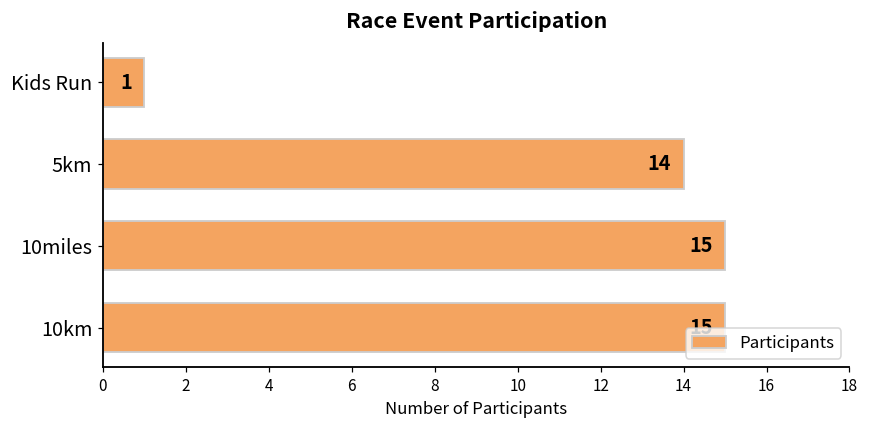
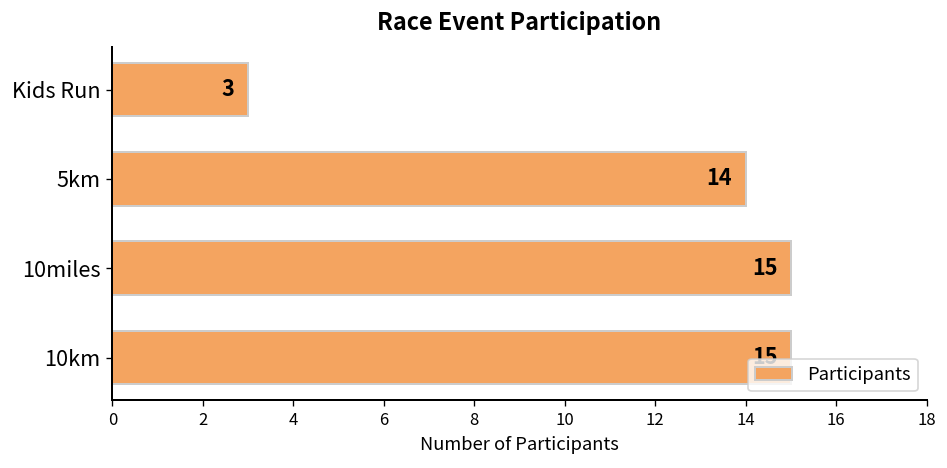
Kids Run: 1 -> 3
